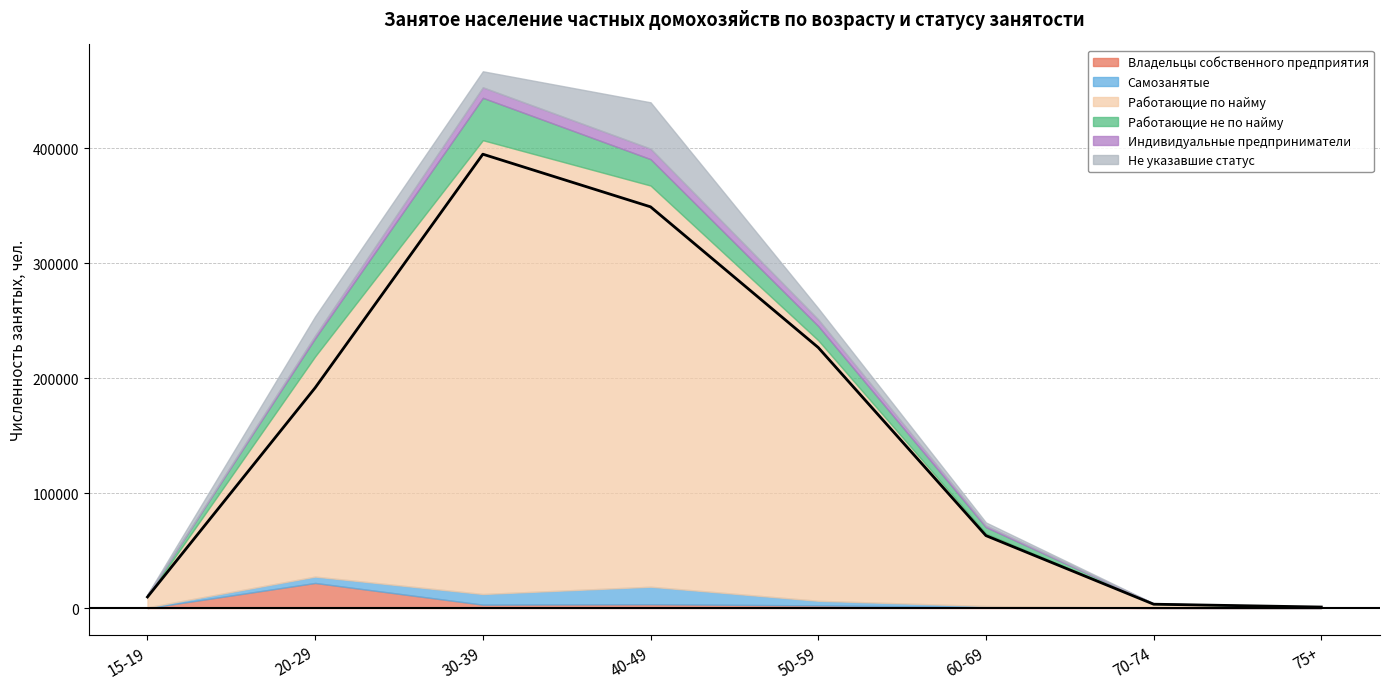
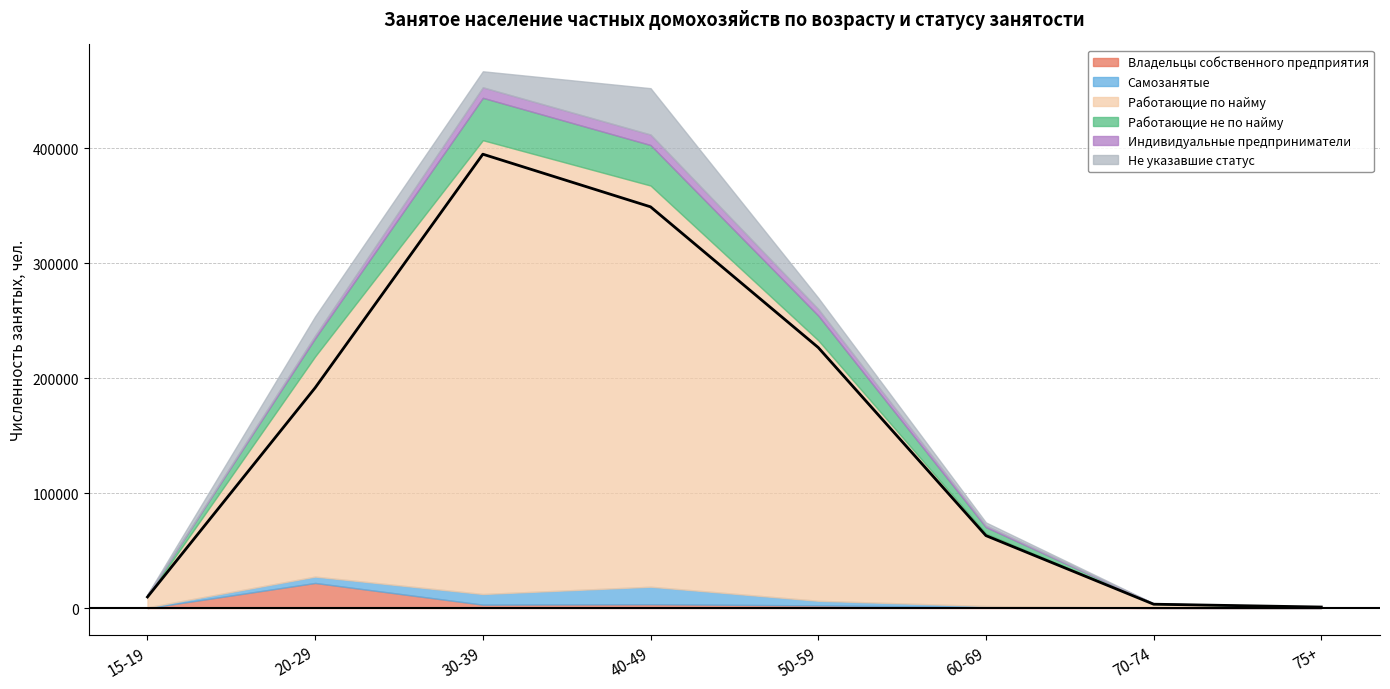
Работающие не по найму, 40-49: 23000 -> 35000
Работающие не по найму, 50-59: 12000 -> 22000
